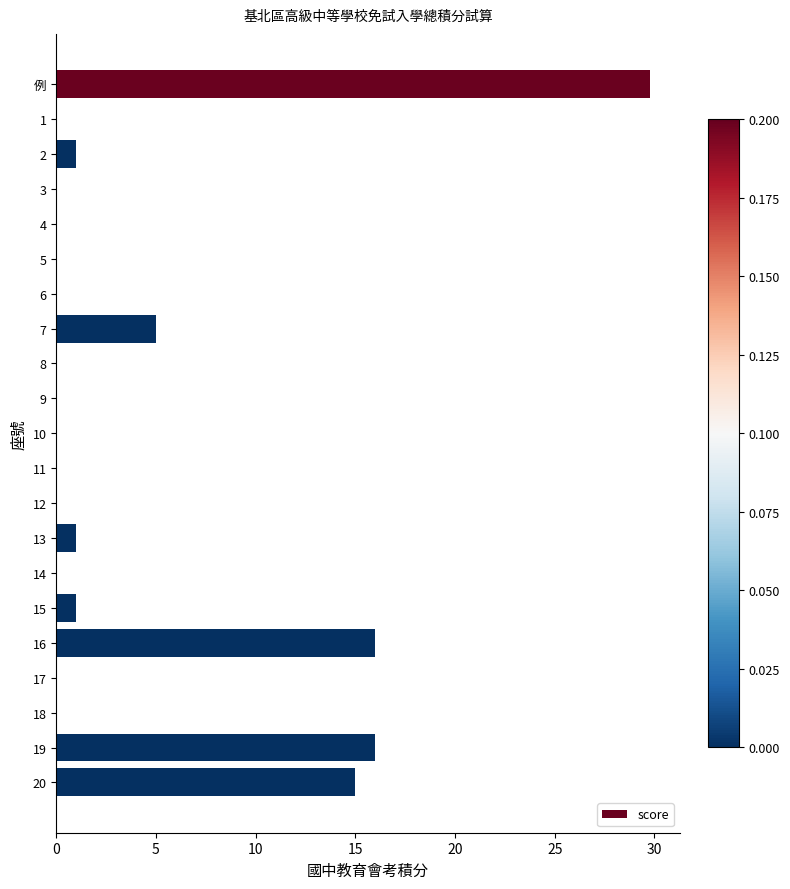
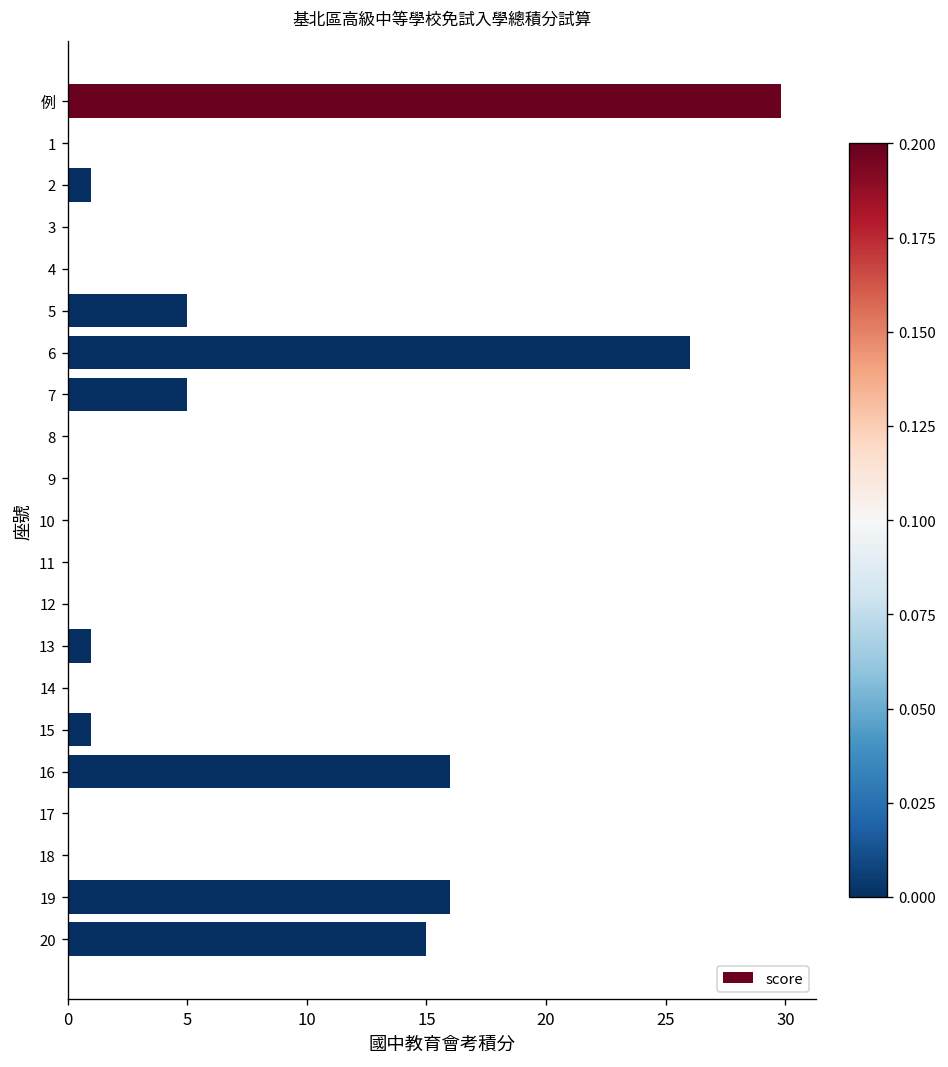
5: 0 -> 5
6: 0 -> 26
